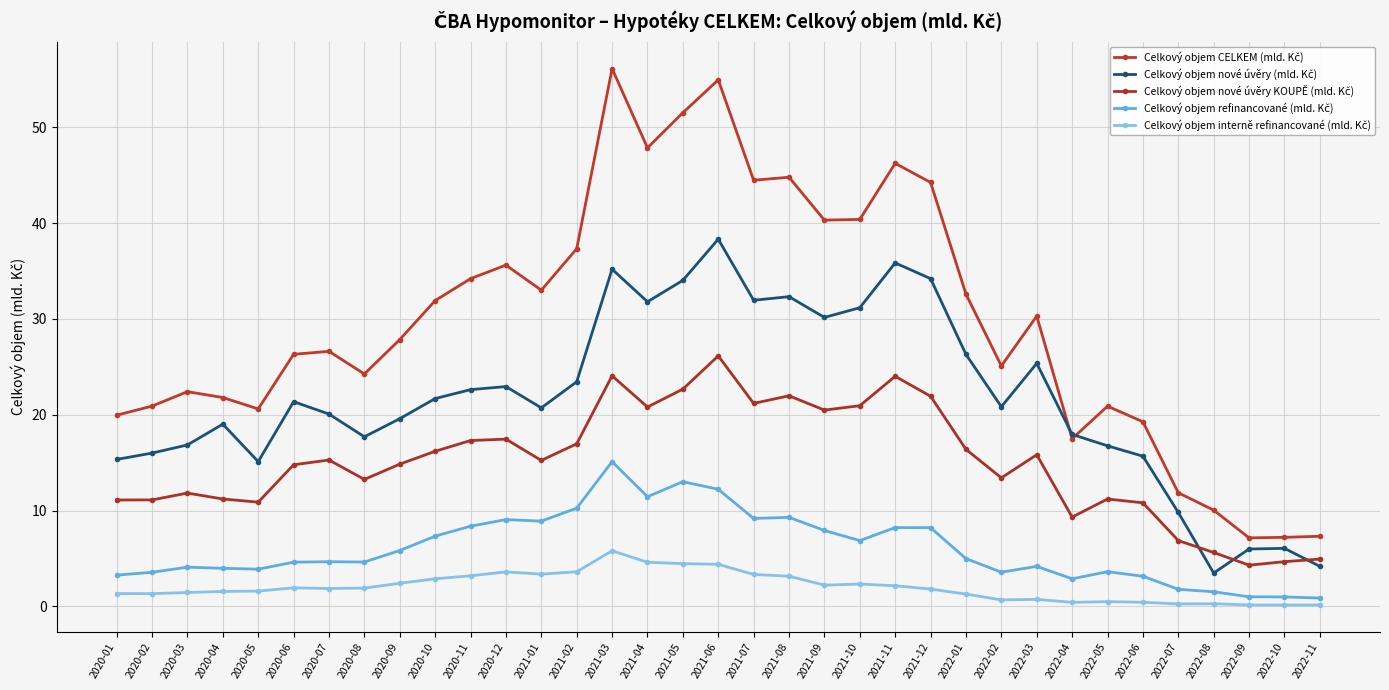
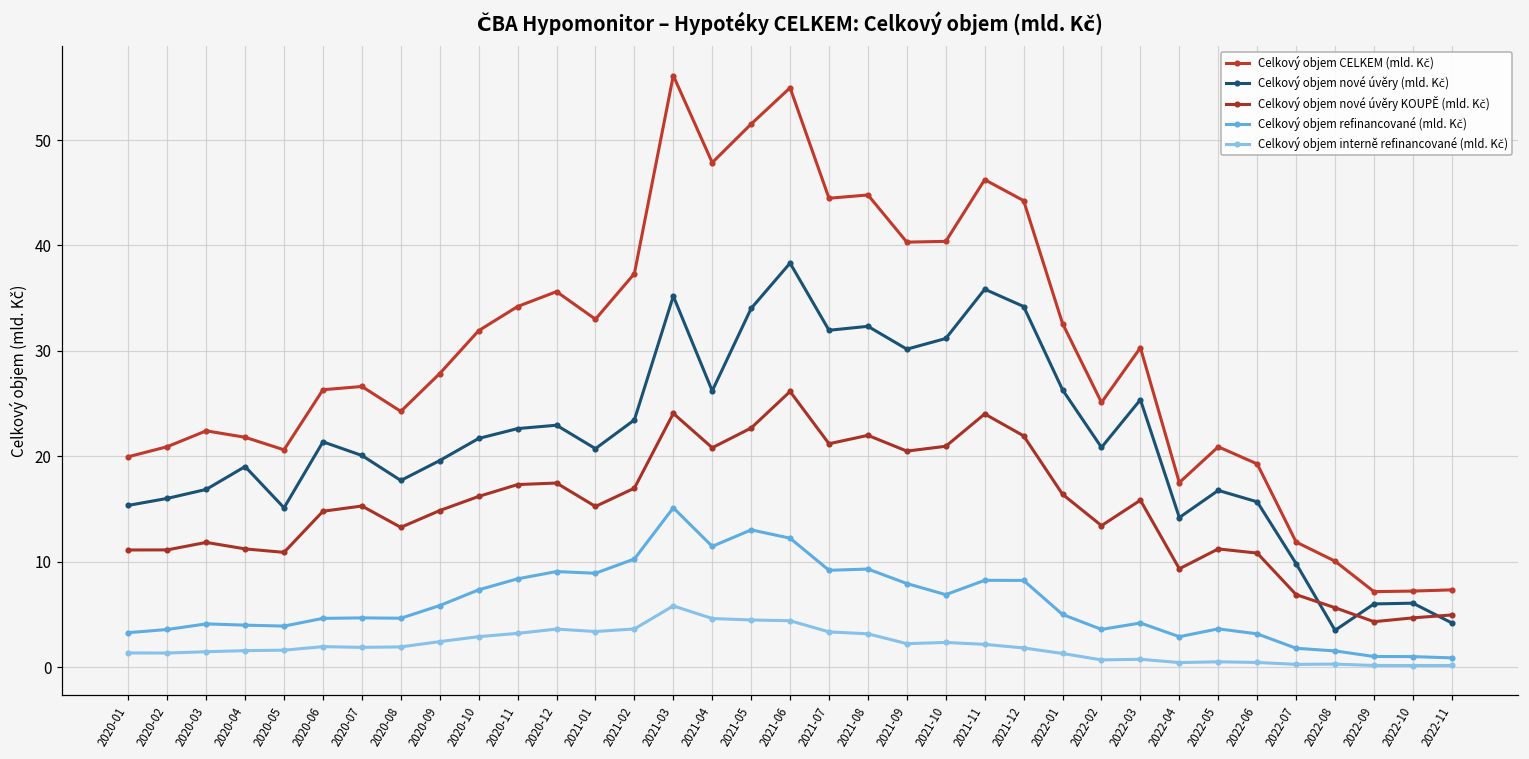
Celkový objem nové úvěry (mld. Kč), 2021-04: 32 -> 26
Celkový objem nové úvěry (mld. Kč), 2022-04: 18 -> 14
